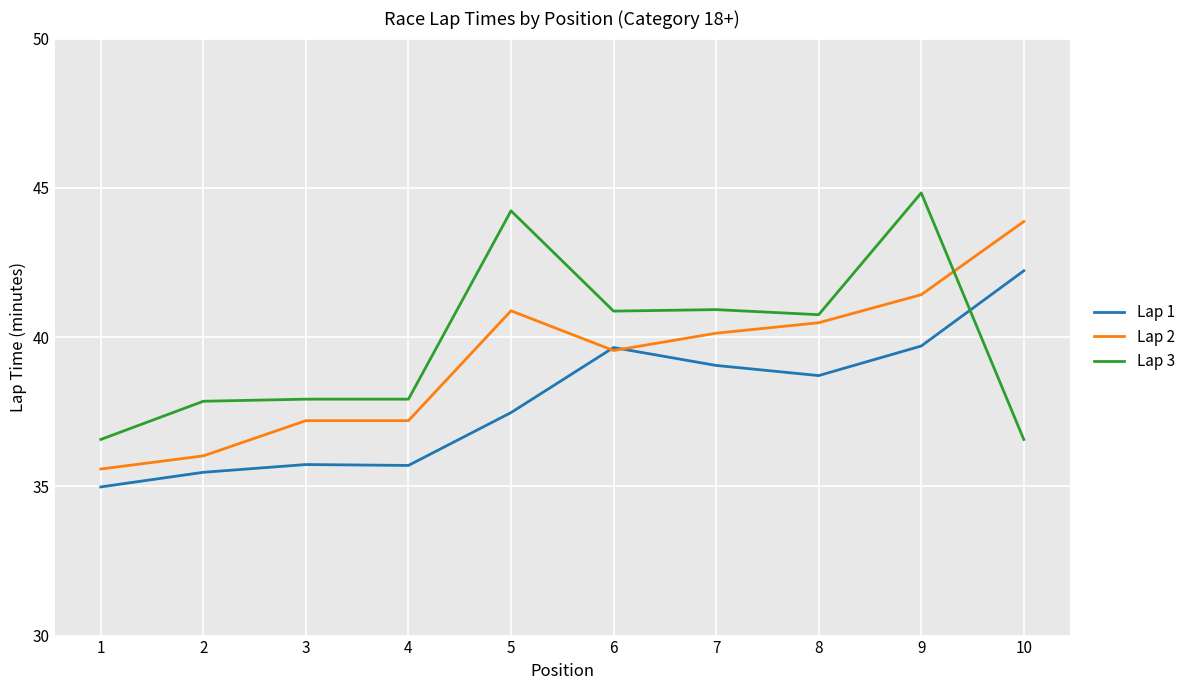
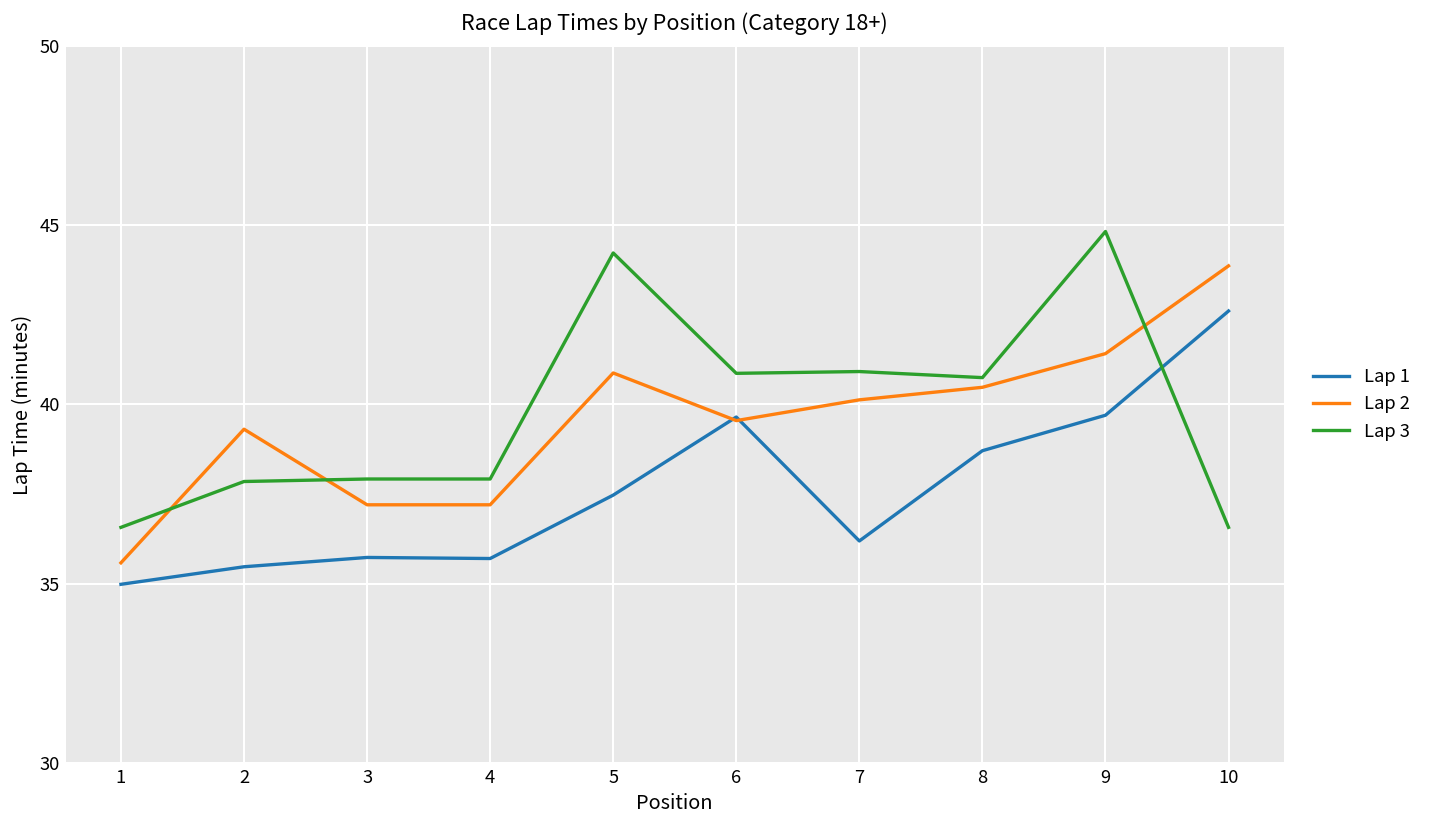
Lap 2, 2: 36.0 -> 39.3
Lap 1, 7: 39.1 -> 36.2
Lap 1, 10: 42.2 -> 42.6
